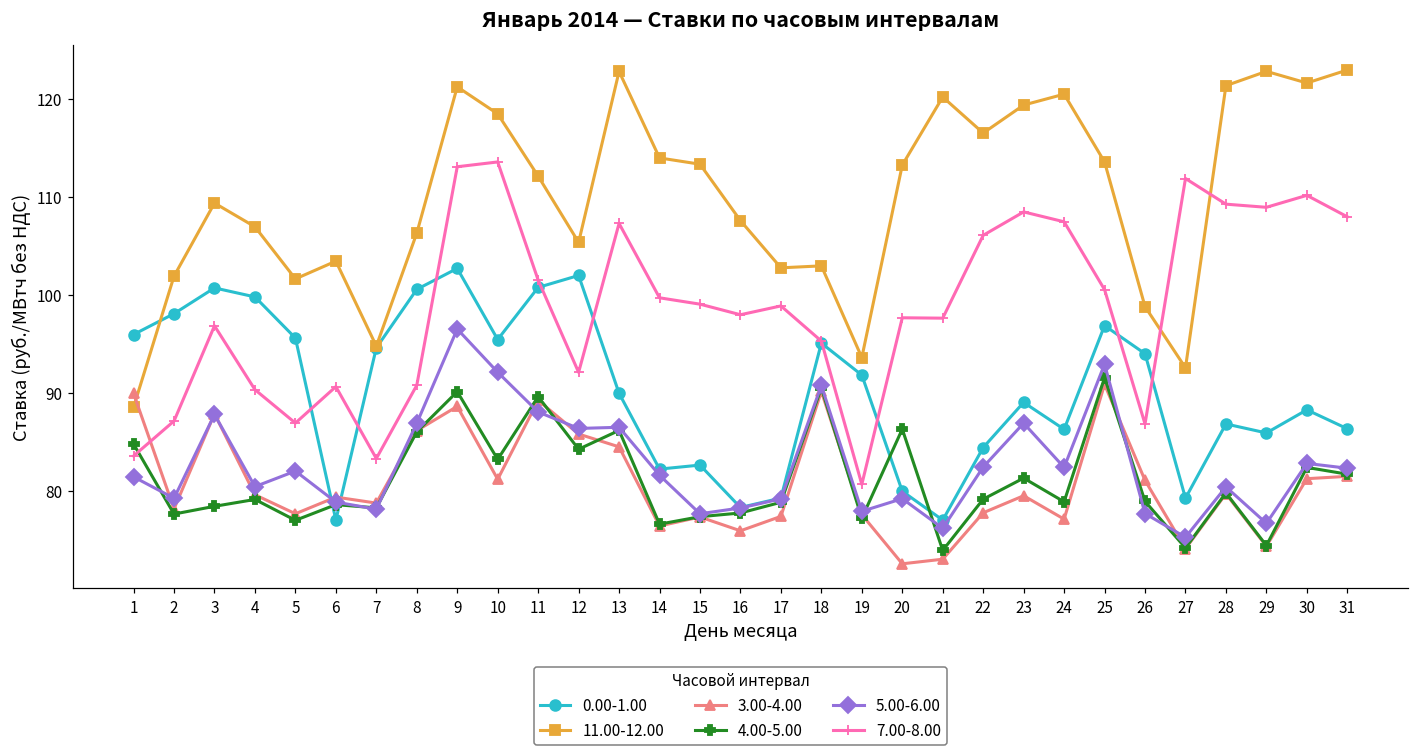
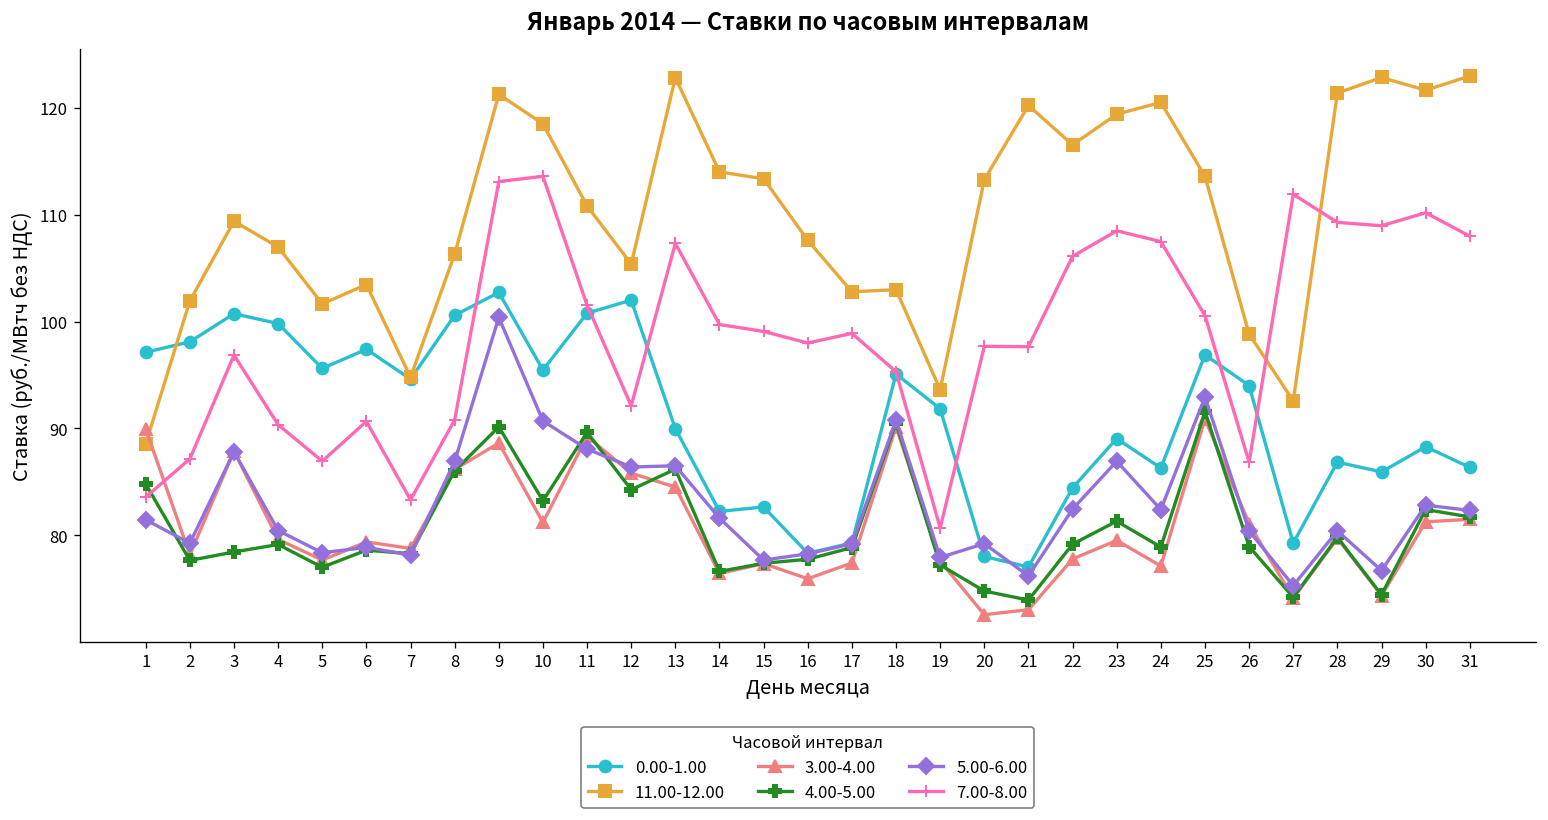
0.00-1.00, 1: 96 -> 97
5.00-6.00, 5: 82 -> 78
0.00-1.00, 6: 77 -> 97
5.00-6.00, 9: 97 -> 100
5.00-6.00, 10: 92 -> 91
11.00-12.00, 11: 112 -> 111
0.00-1.00, 20: 80 -> 78
4.00-5.00, 20: 86 -> 75
5.00-6.00, 26: 78 -> 80
